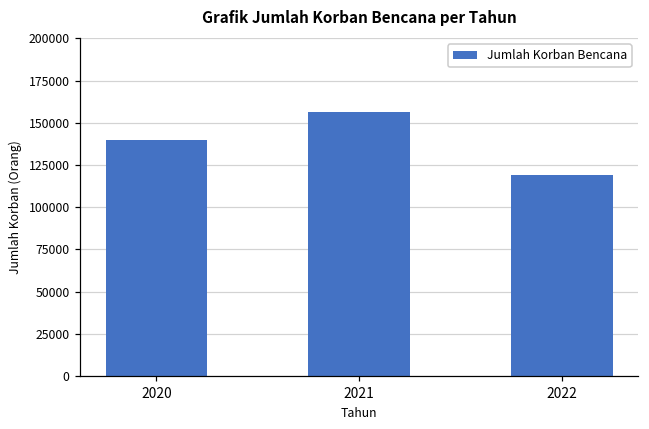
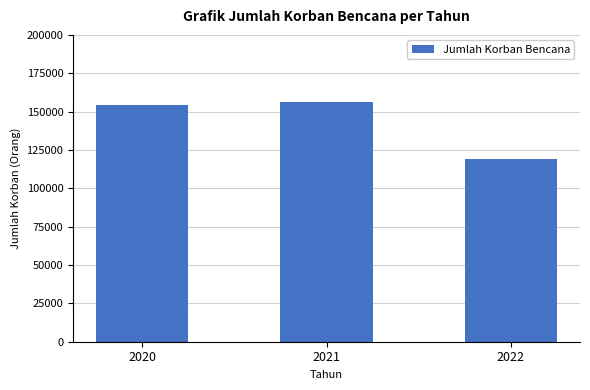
2020: 140000 -> 154000
